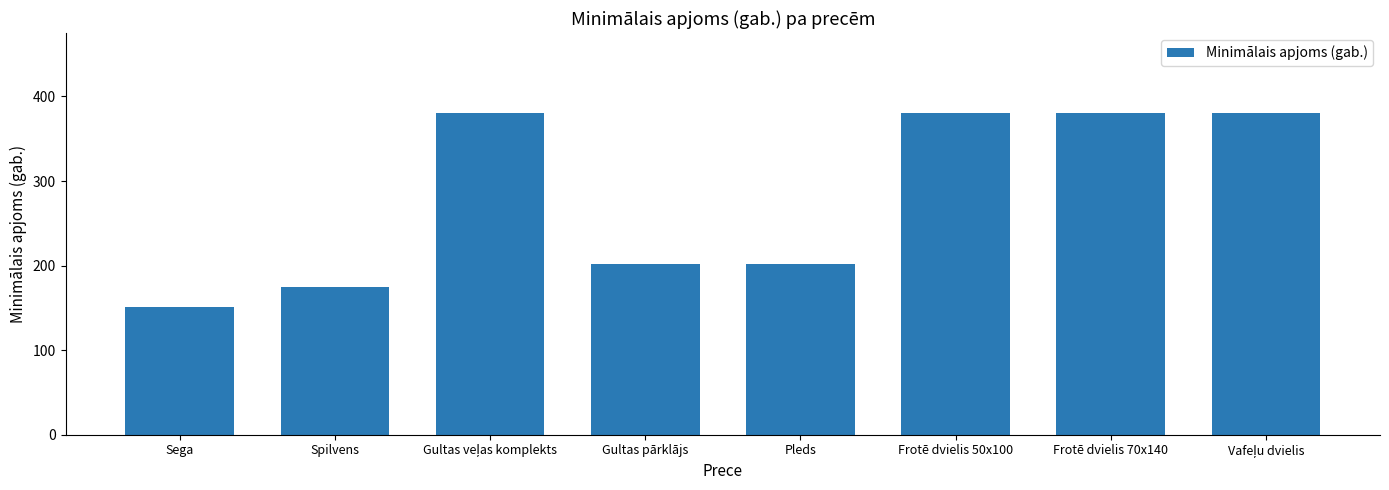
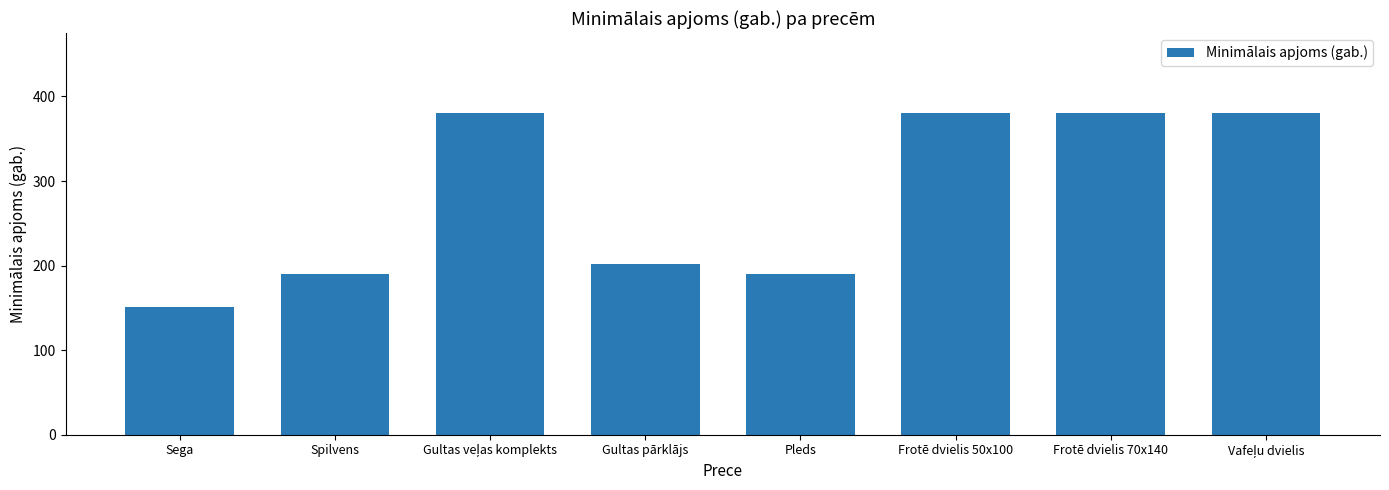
Spilvens: 180 -> 190
Pleds: 200 -> 190
